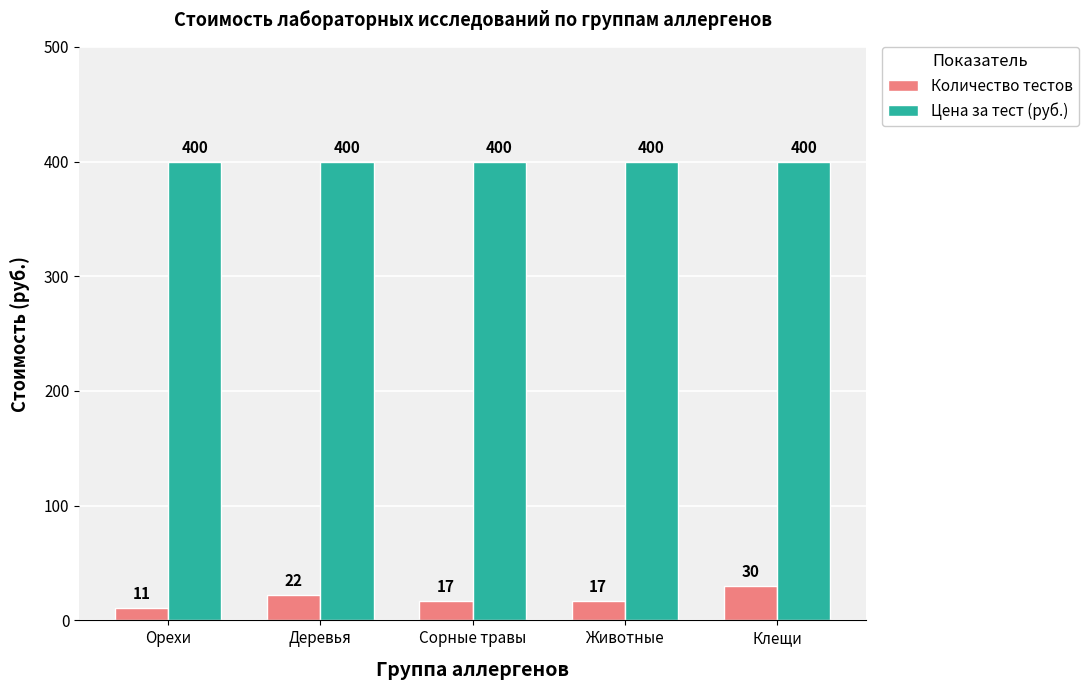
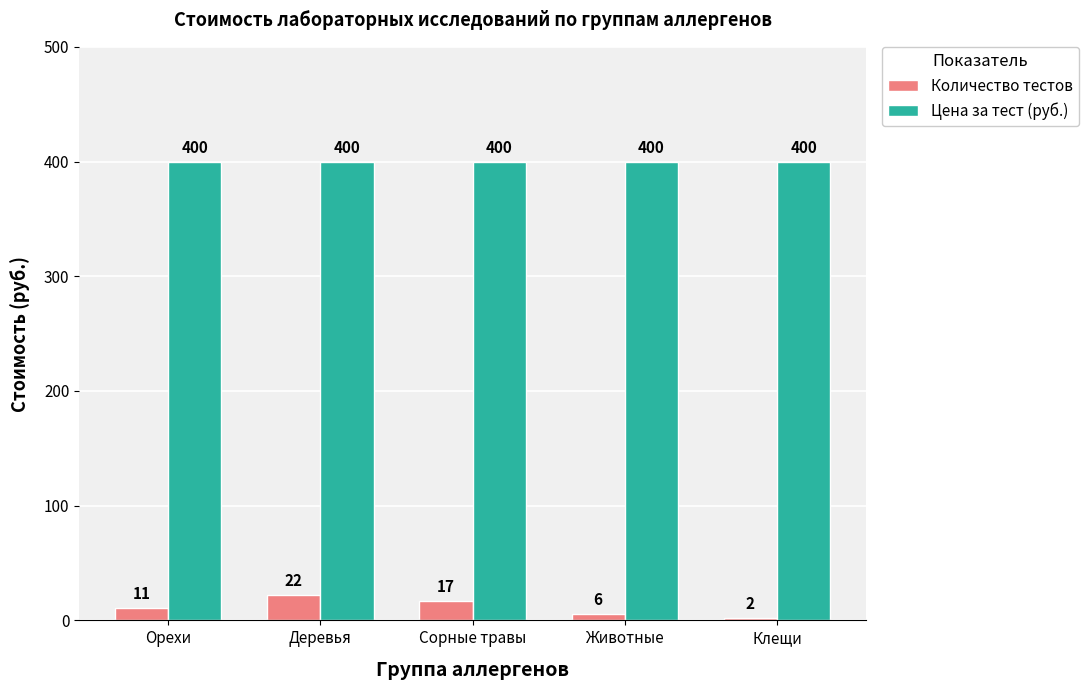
Количество тестов, Животные: 17 -> 6
Количество тестов, Клещи: 30 -> 2
